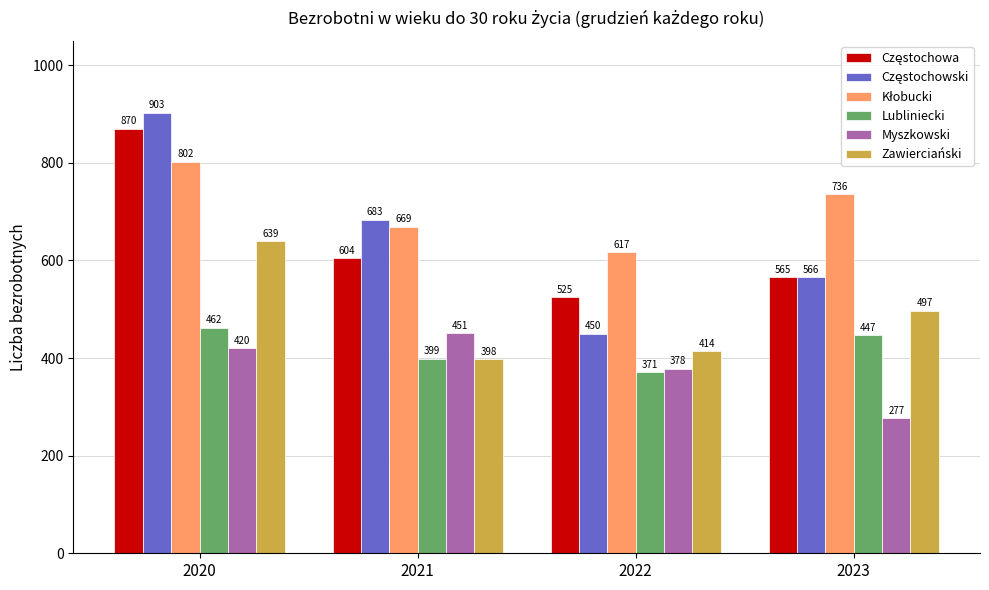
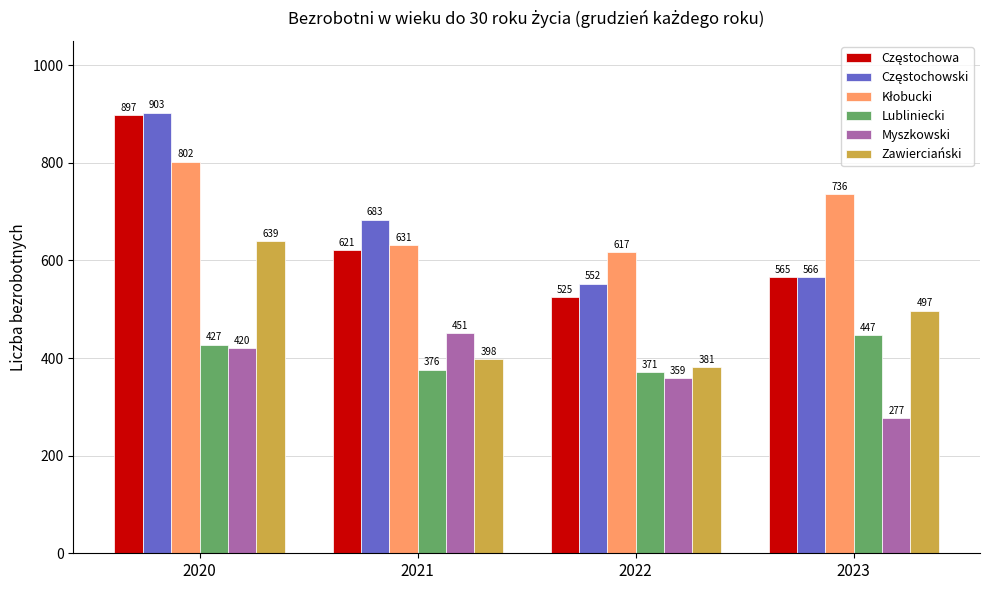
Częstochowa, 2020: 870 -> 897
Lubliniecki, 2020: 462 -> 427
Częstochowa, 2021: 604 -> 621
Kłobucki, 2021: 669 -> 631
Lubliniecki, 2021: 399 -> 376
Częstochowski, 2022: 450 -> 552
Myszkowski, 2022: 378 -> 359
Zawierciański, 2022: 414 -> 381
